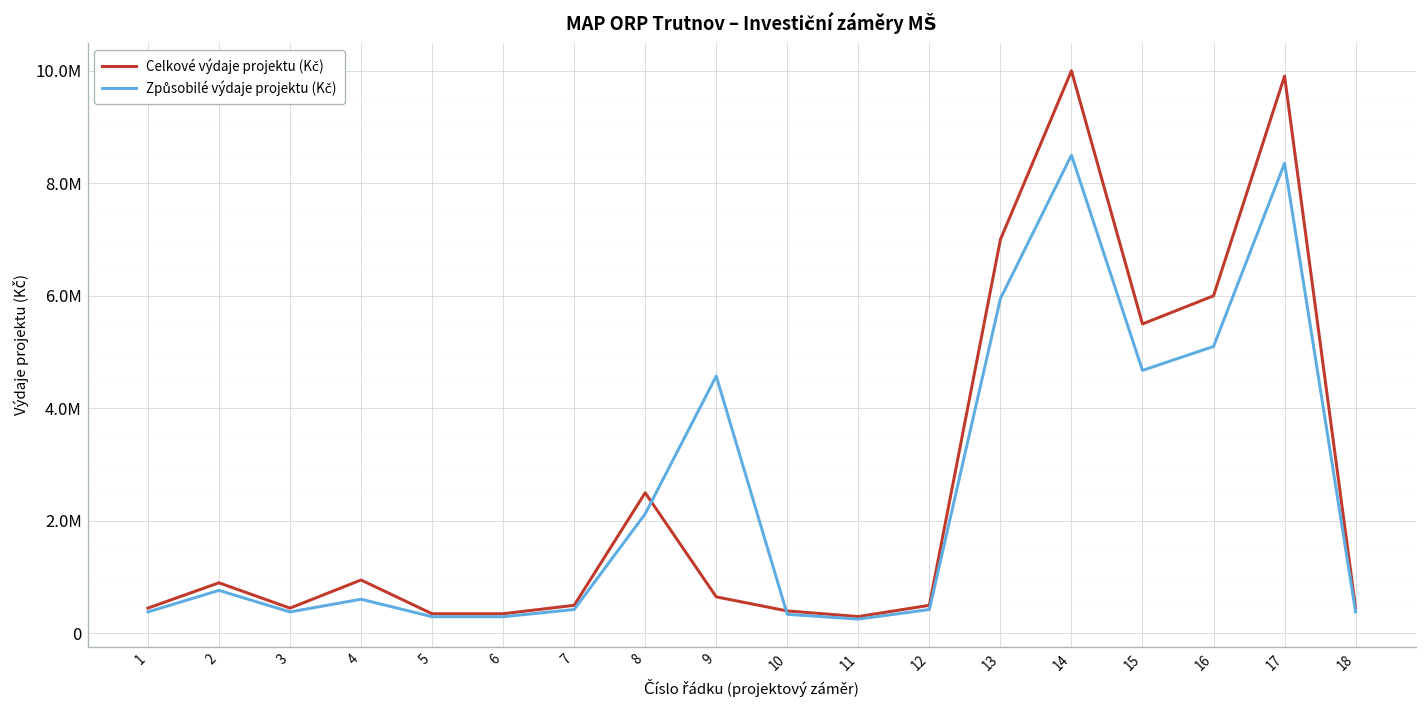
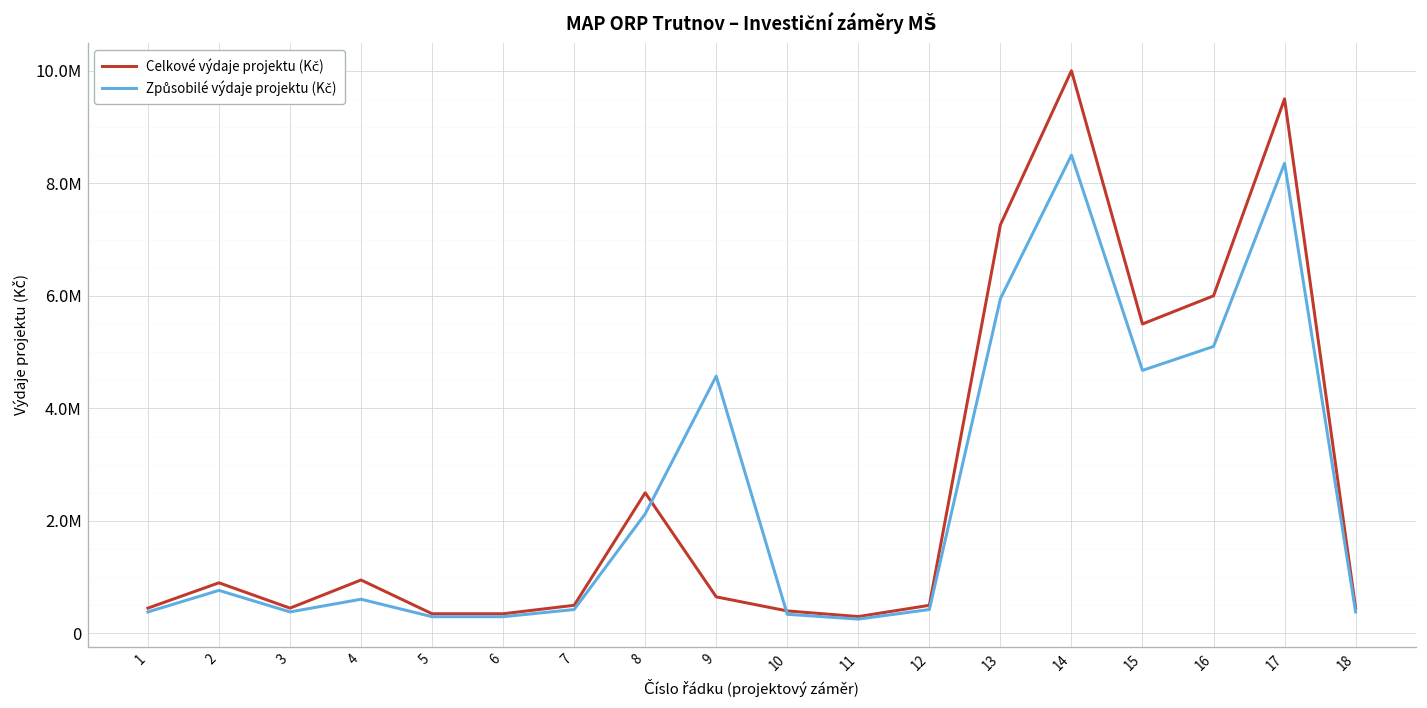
Celkové výdaje projektu (Kč), 13: 7000000 -> 7300000
Celkové výdaje projektu (Kč), 17: 9900000 -> 9500000
